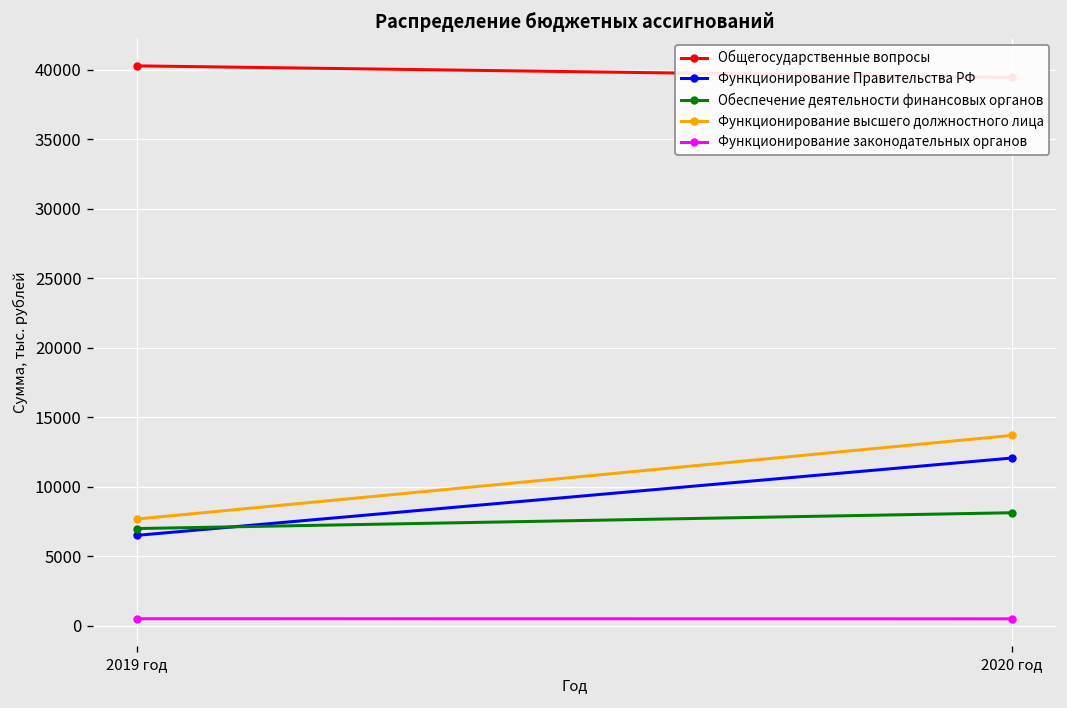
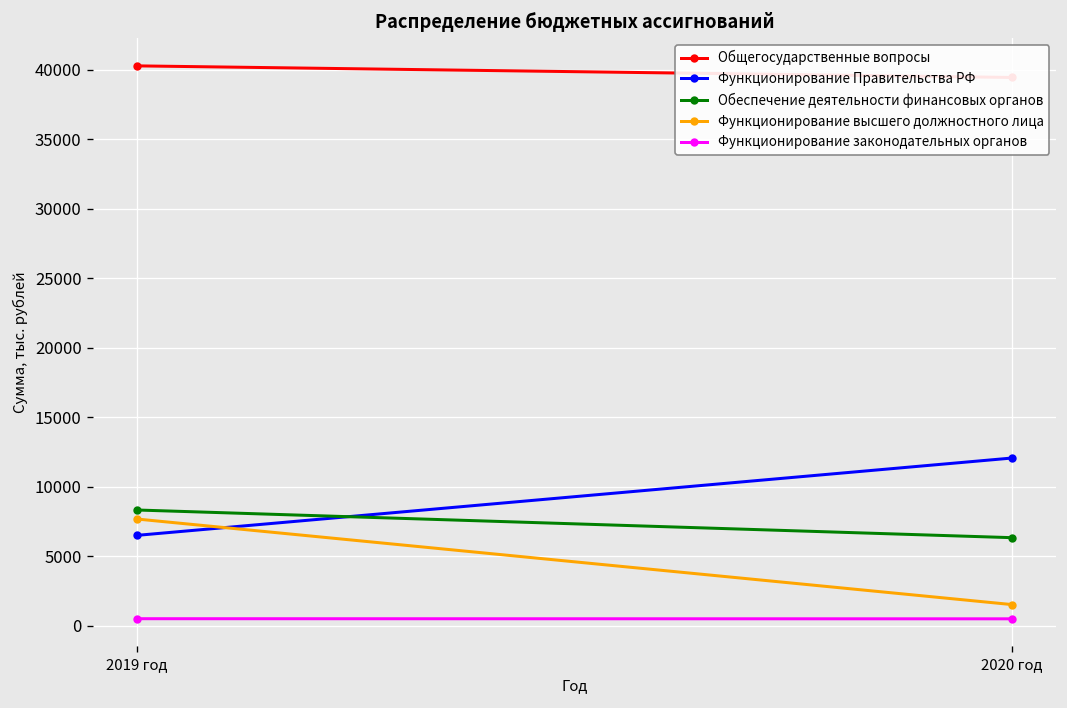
Обеспечение деятельности финансовых органов, 2019 год: 7000 -> 8300
Обеспечение деятельности финансовых органов, 2020 год: 8100 -> 6300
Функционирование высшего должностного лица, 2020 год: 13700 -> 1500
